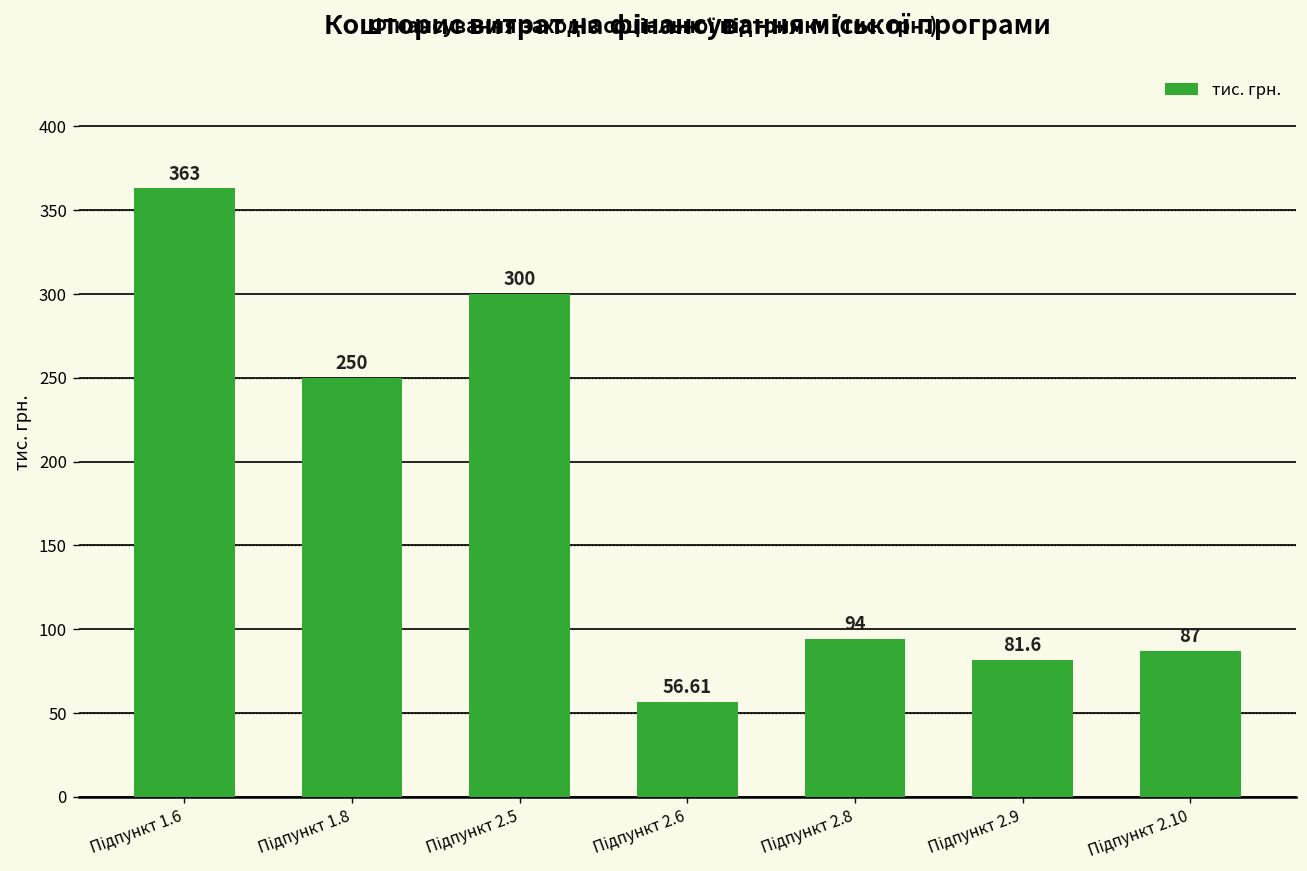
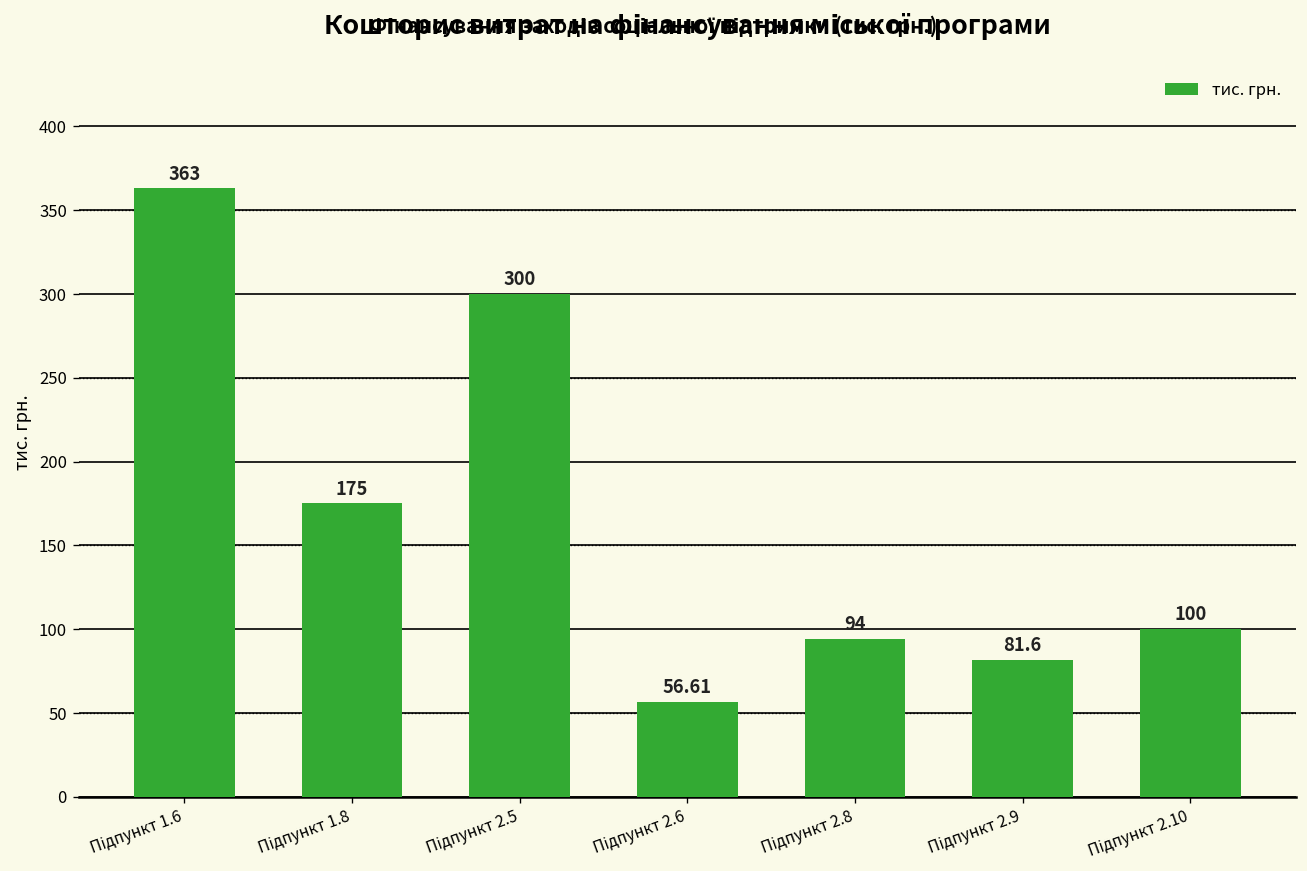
Підпункт 1.8: 250 -> 175
Підпункт 2.10: 87 -> 100
